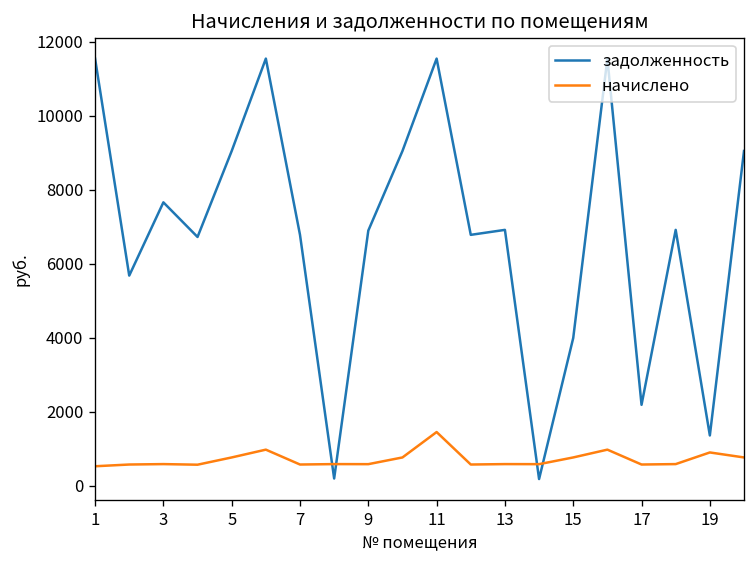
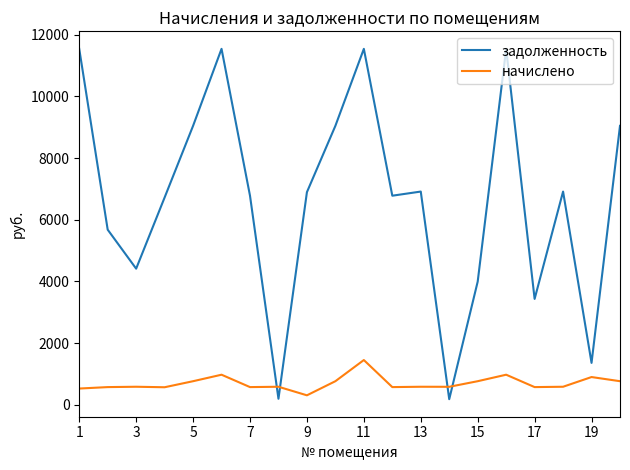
задолженность, 3: 7700 -> 4400
начислено, 9: 600 -> 300
задолженность, 17: 2200 -> 3400
